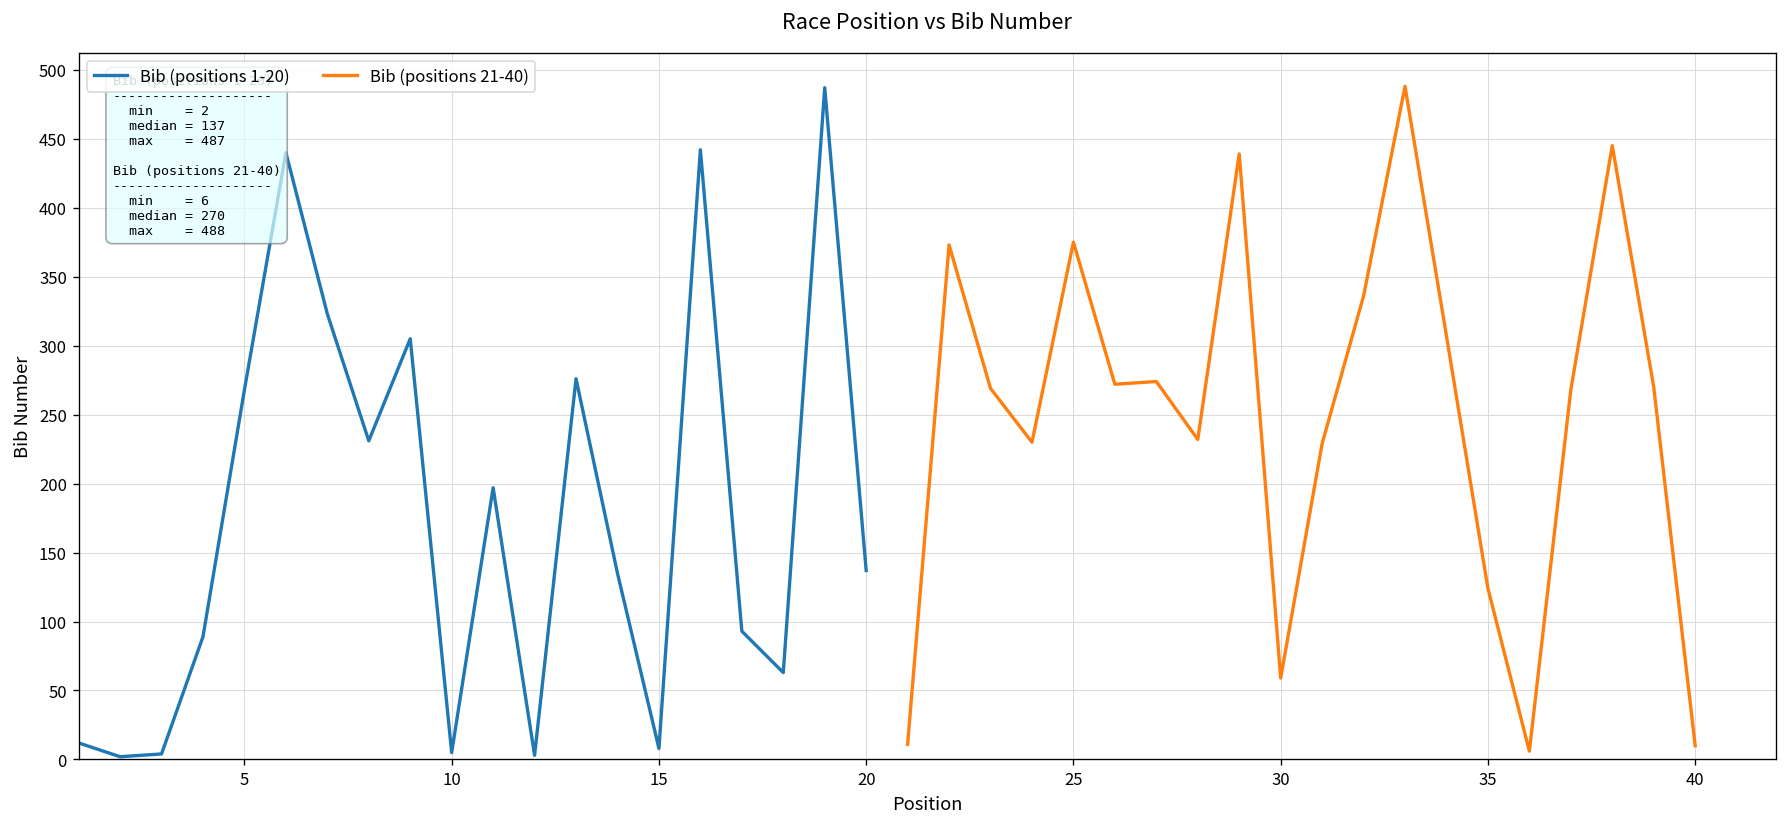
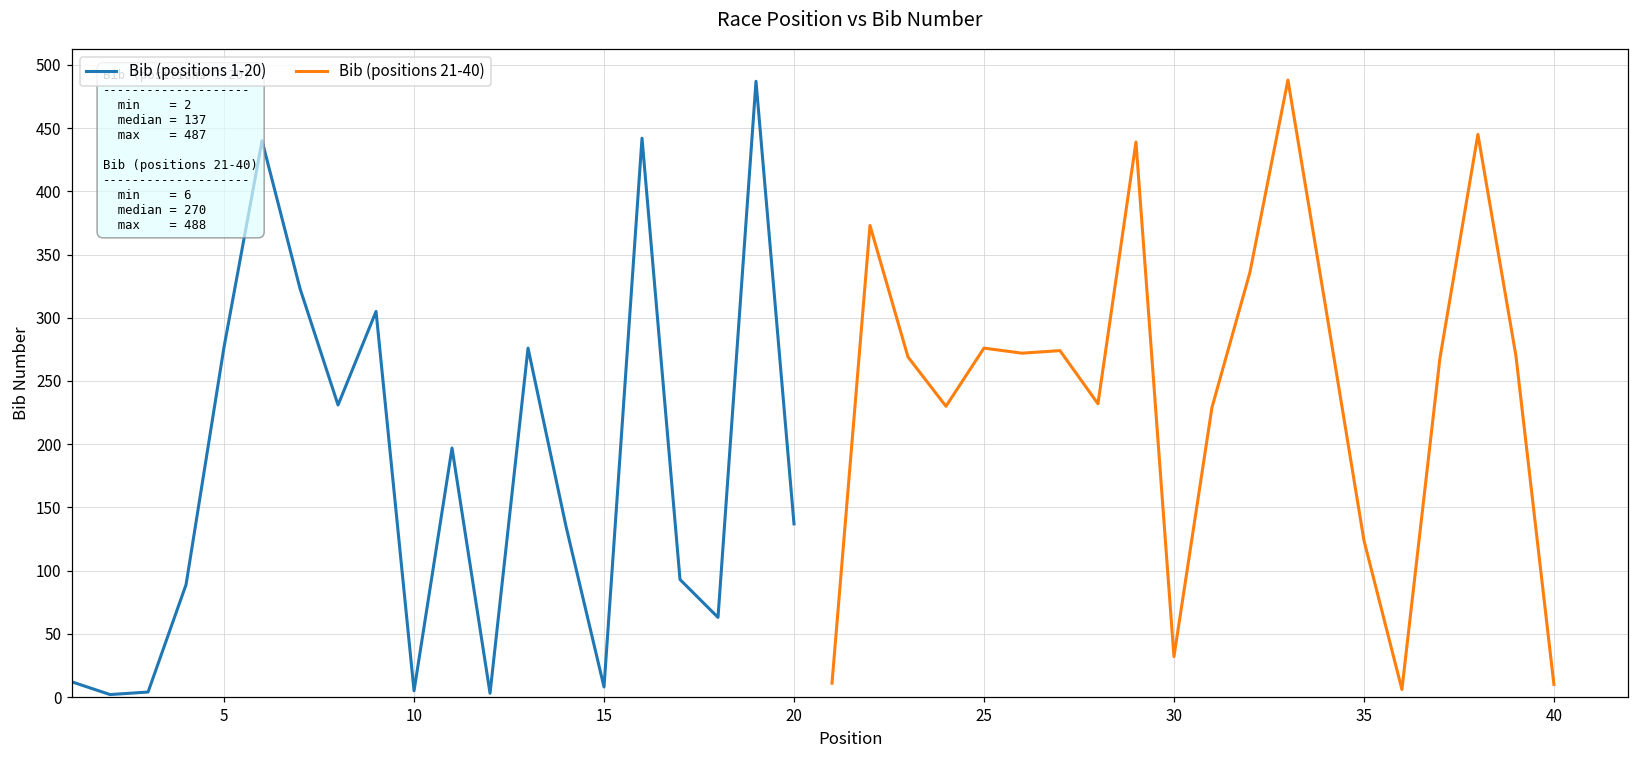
Bib (positions 1-20), 5: 268 -> 277
Bib (positions 21-40), 25: 375 -> 276
Bib (positions 21-40), 30: 59 -> 32
